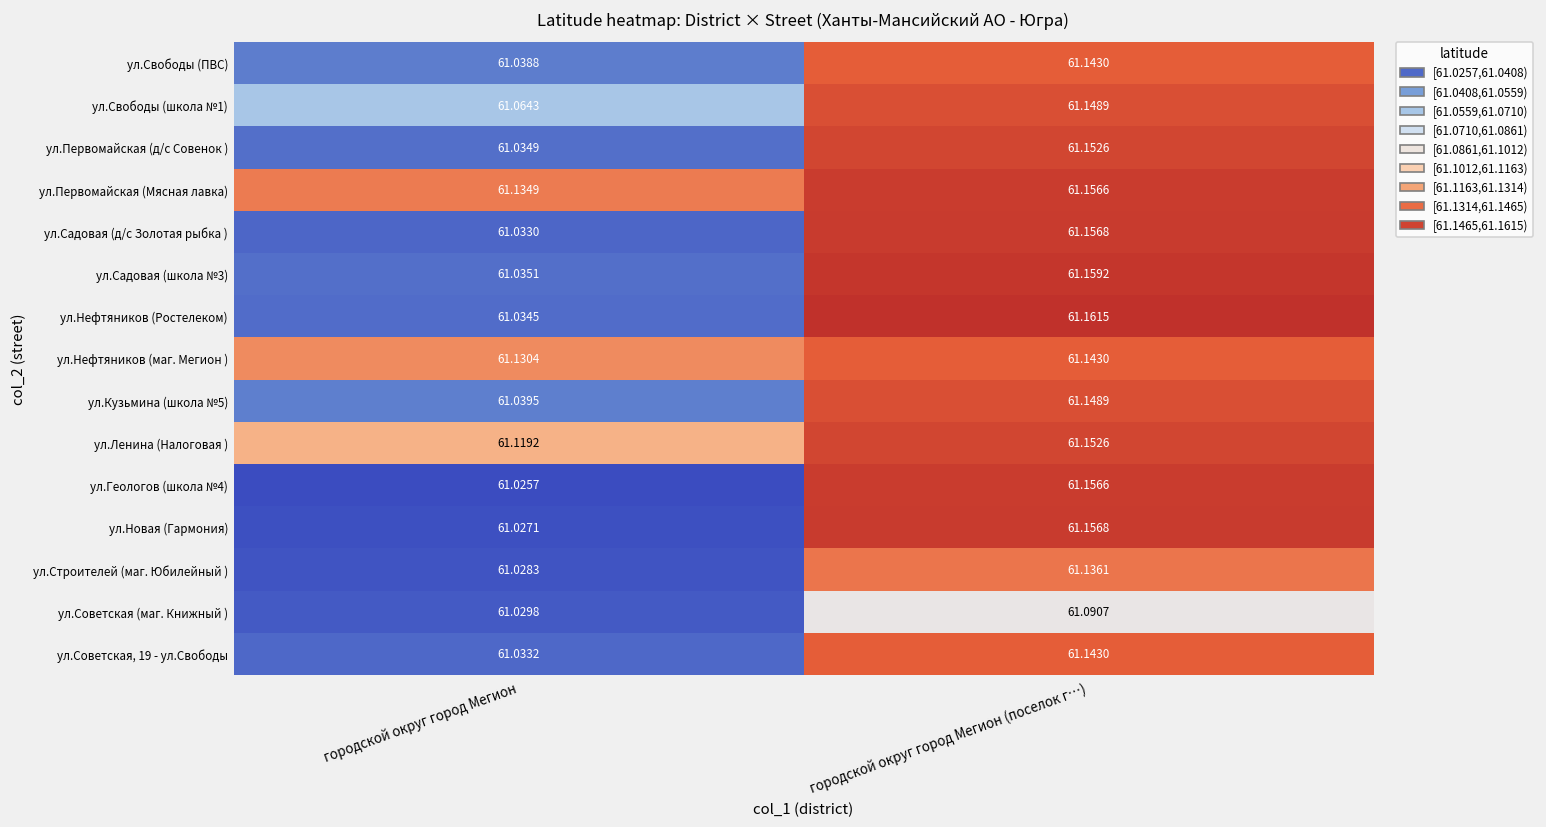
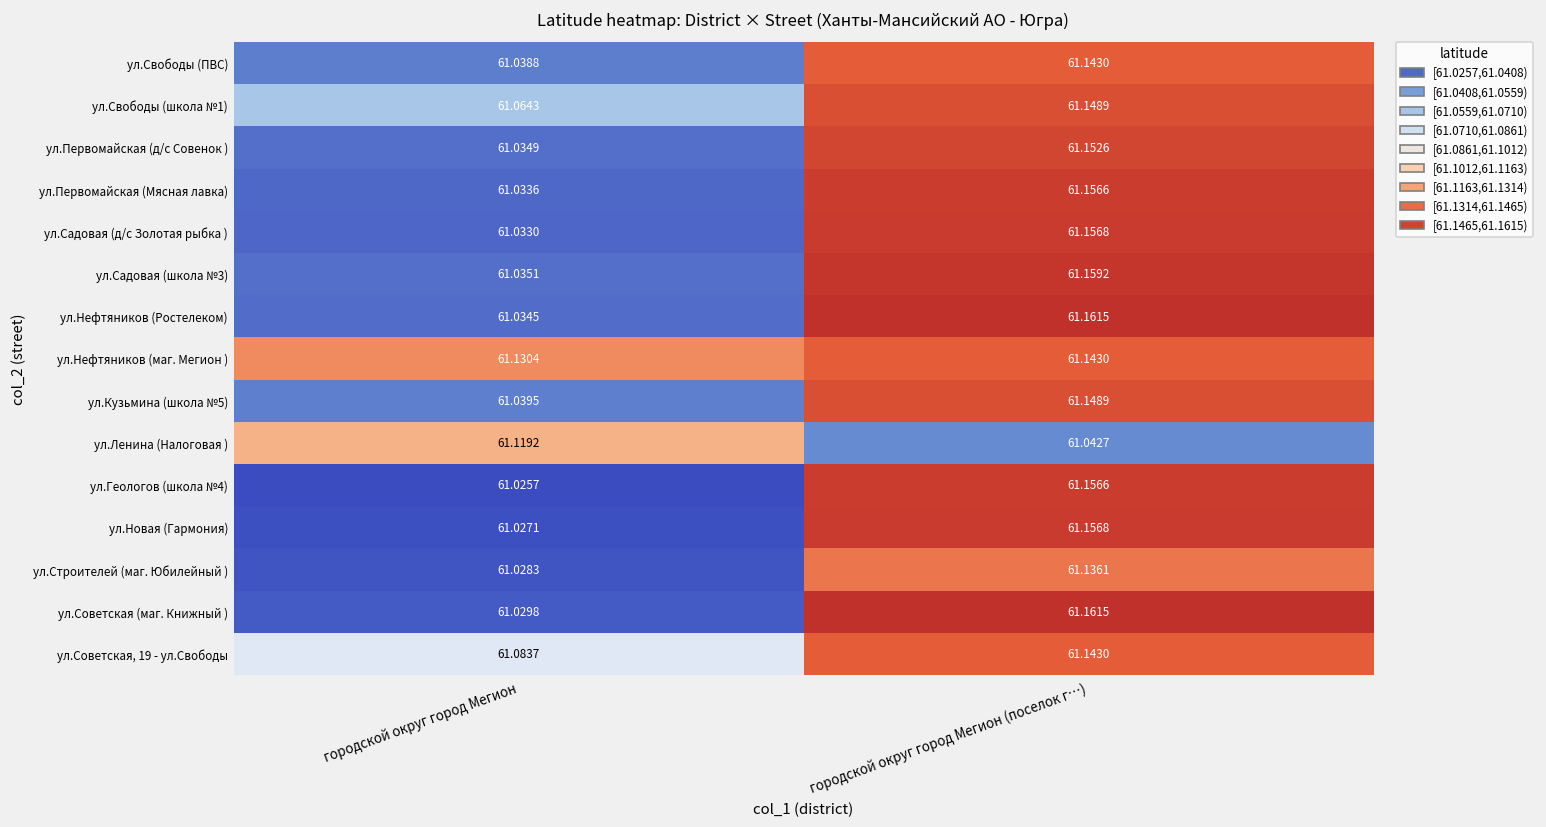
ул.Первомайская (Мясная лавка), городской округ город Мегион: 61.1349 -> 61.0336
ул.Ленина (Налоговая ), городской округ город Мегион (поселок г…): 61.1526 -> 61.0427
ул.Советская (маг. Книжный ), городской округ город Мегион (поселок г…): 61.0907 -> 61.1615
ул.Советская, 19 - ул.Свободы, городской округ город Мегион: 61.0332 -> 61.0837
